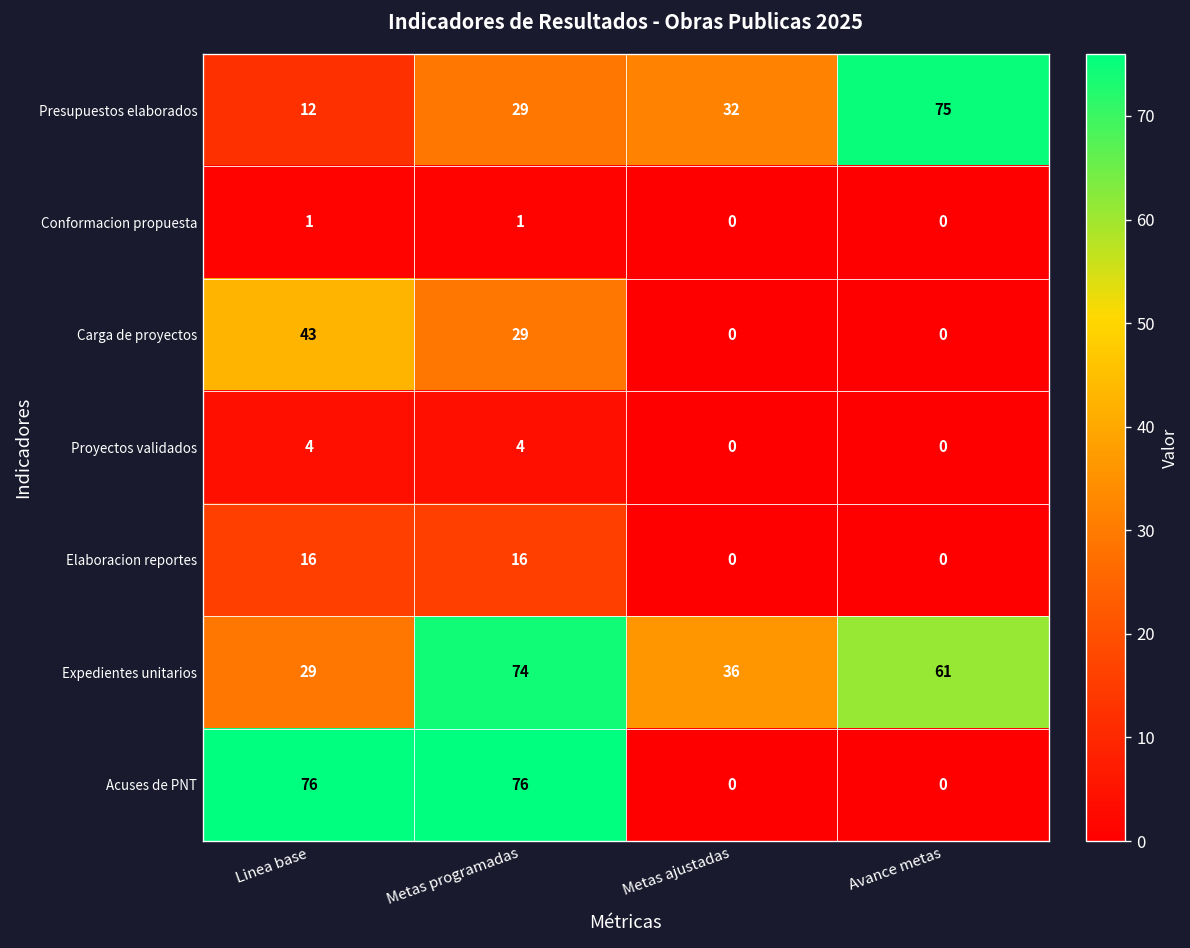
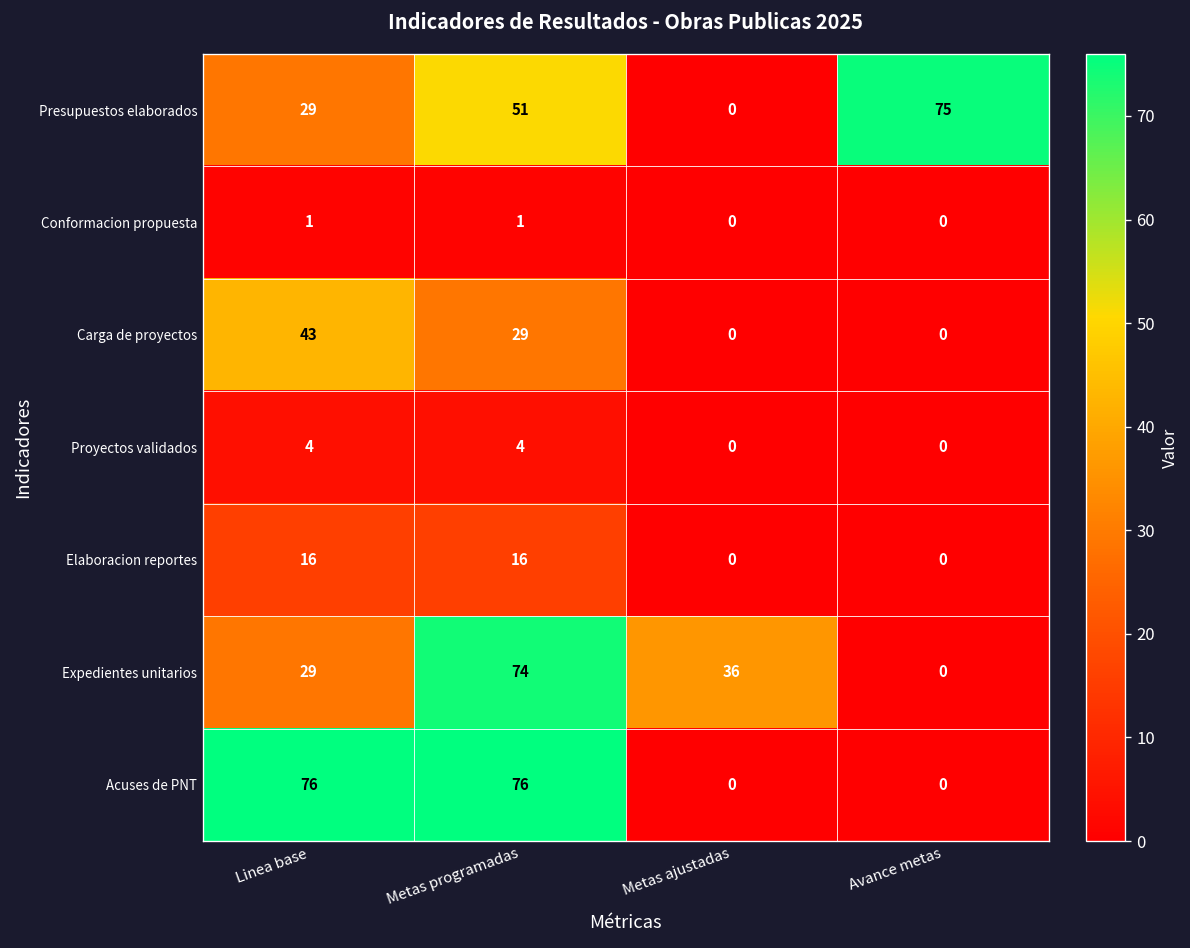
Presupuestos elaborados, Linea base: 12 -> 29
Presupuestos elaborados, Metas programadas: 29 -> 51
Presupuestos elaborados, Metas ajustadas: 32 -> 0
Expedientes unitarios, Avance metas: 61 -> 0
